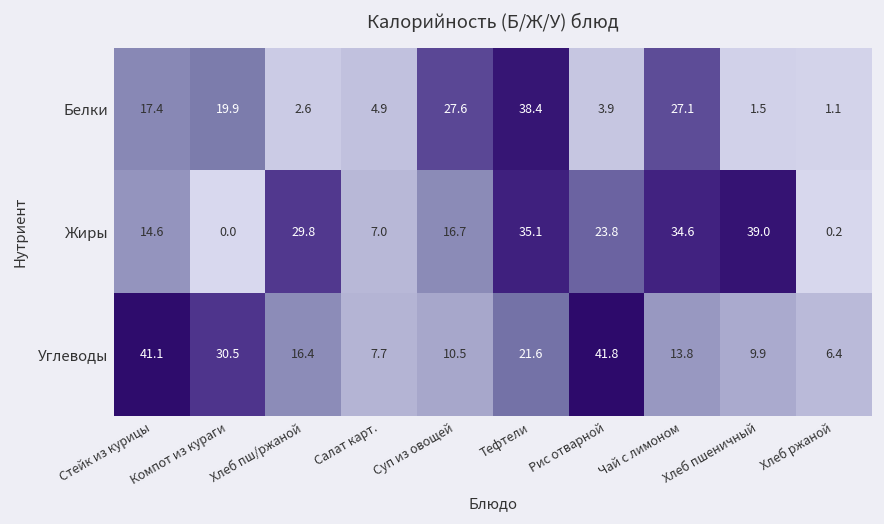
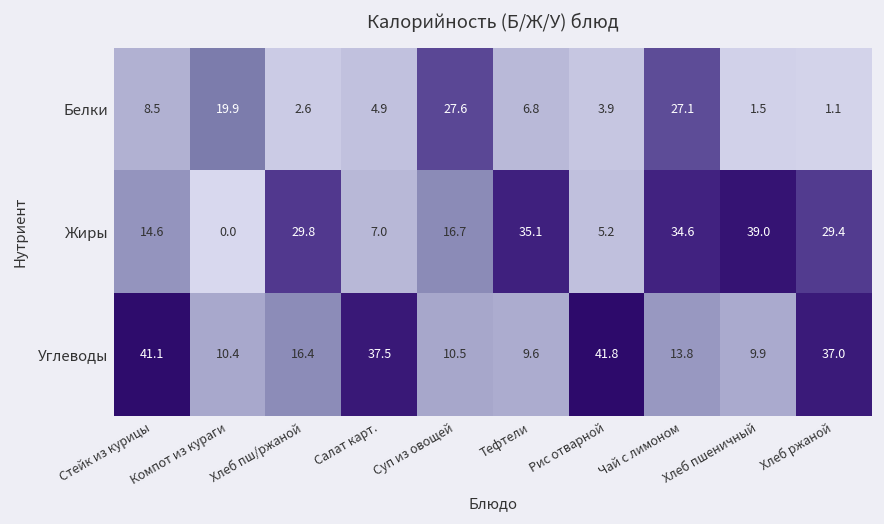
Белки, Стейк из курицы: 17.4 -> 8.5
Белки, Тефтели: 38.4 -> 6.8
Жиры, Рис отварной: 23.8 -> 5.2
Жиры, Хлеб ржаной: 0.2 -> 29.4
Углеводы, Компот из кураги: 30.5 -> 10.4
Углеводы, Салат карт.: 7.7 -> 37.5
Углеводы, Тефтели: 21.6 -> 9.6
Углеводы, Хлеб ржаной: 6.4 -> 37.0
